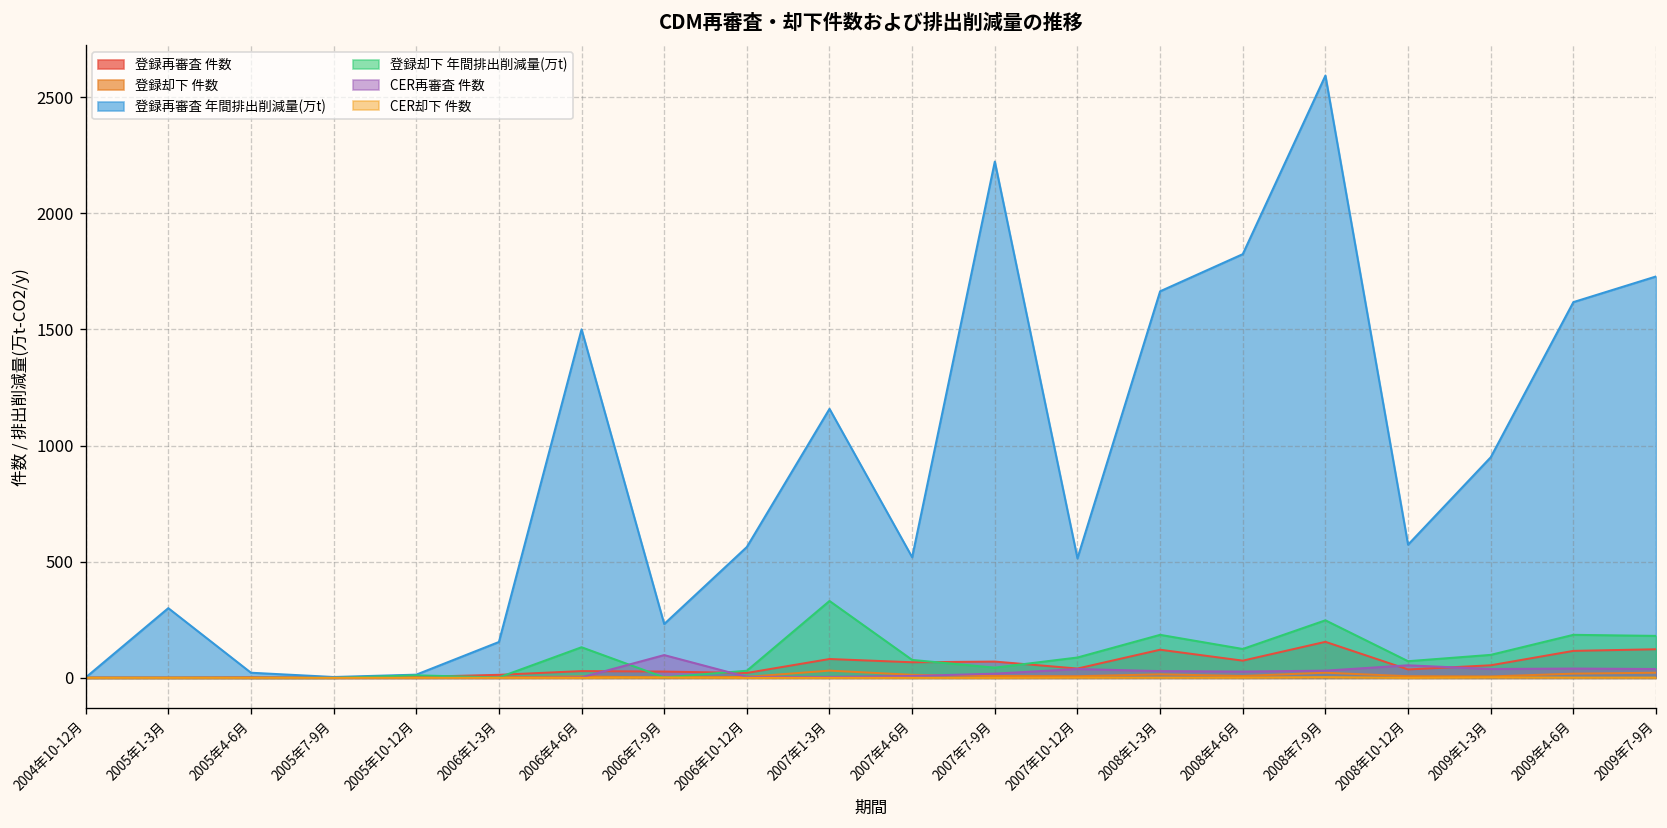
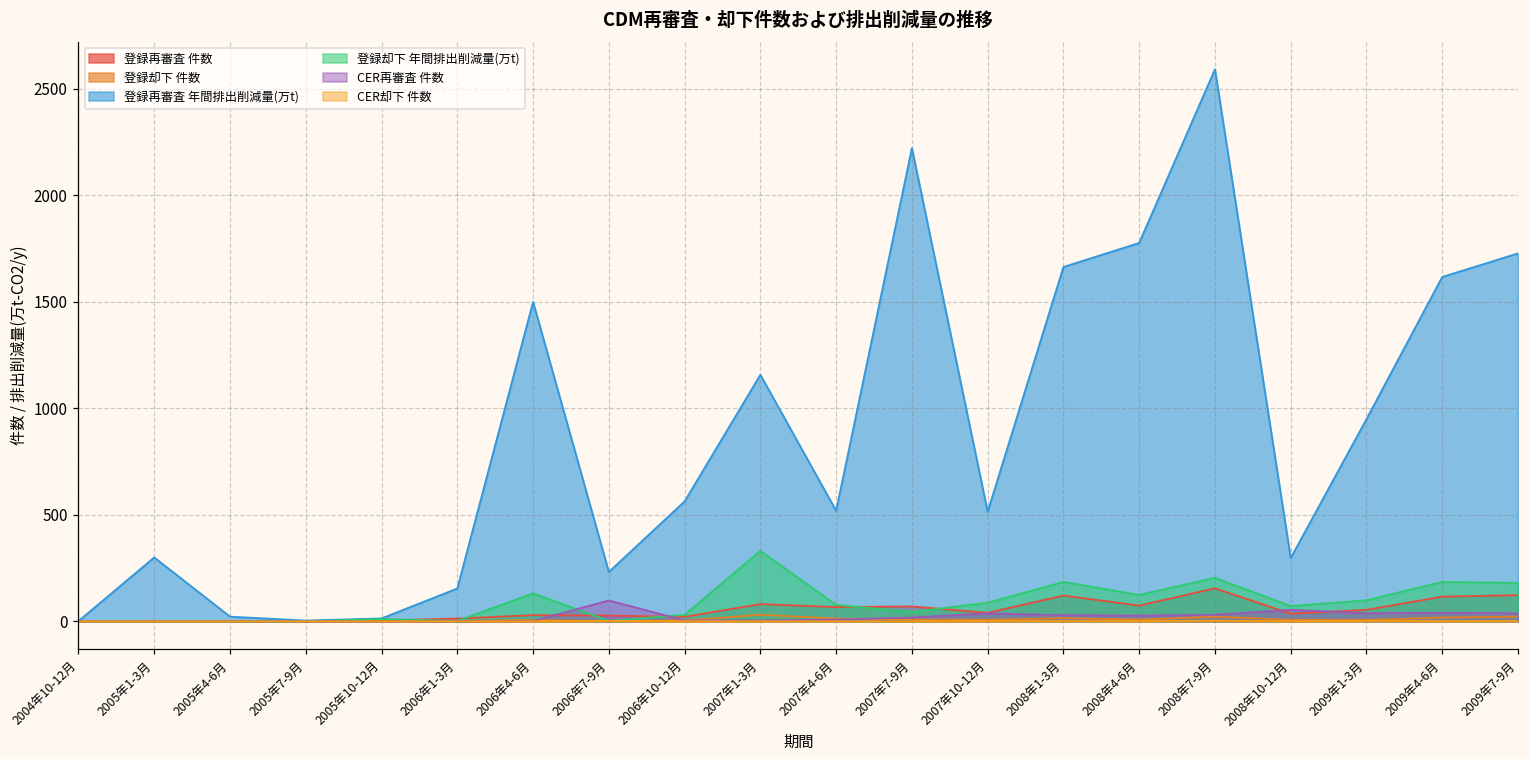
登録再審査 年間排出削減量(万t), 2008年4-6月: 1820 -> 1780
登録却下 年間排出削減量(万t), 2008年7-9月: 250 -> 200
登録再審査 年間排出削減量(万t), 2008年10-12月: 570 -> 300
